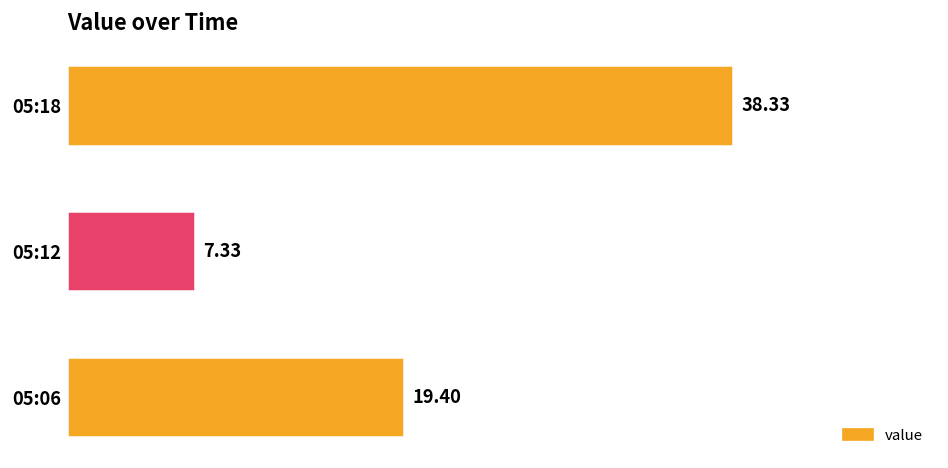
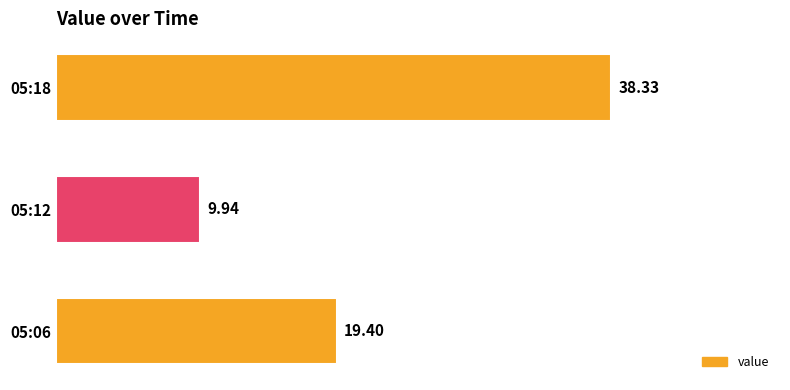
05:12: 7.33 -> 9.94
